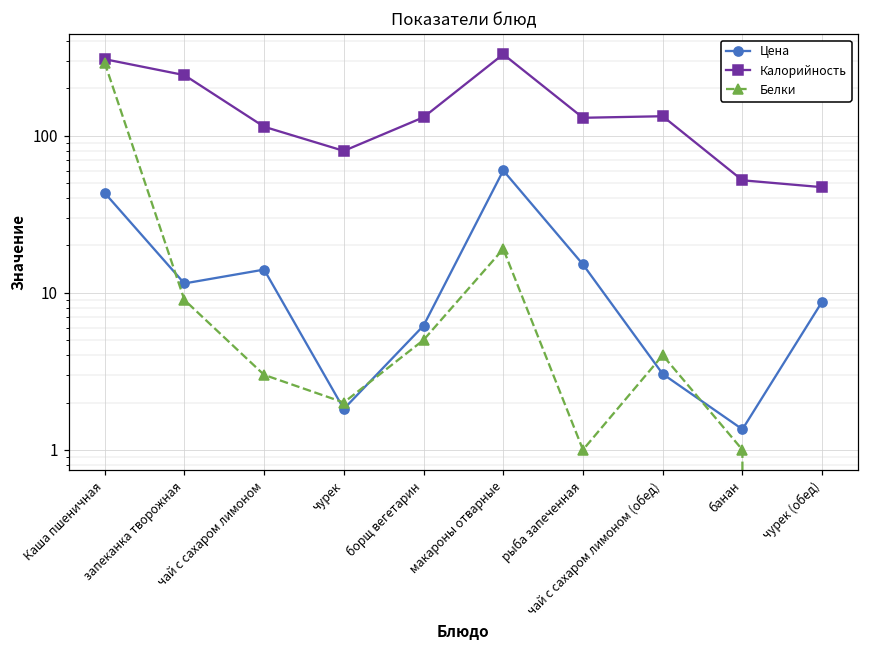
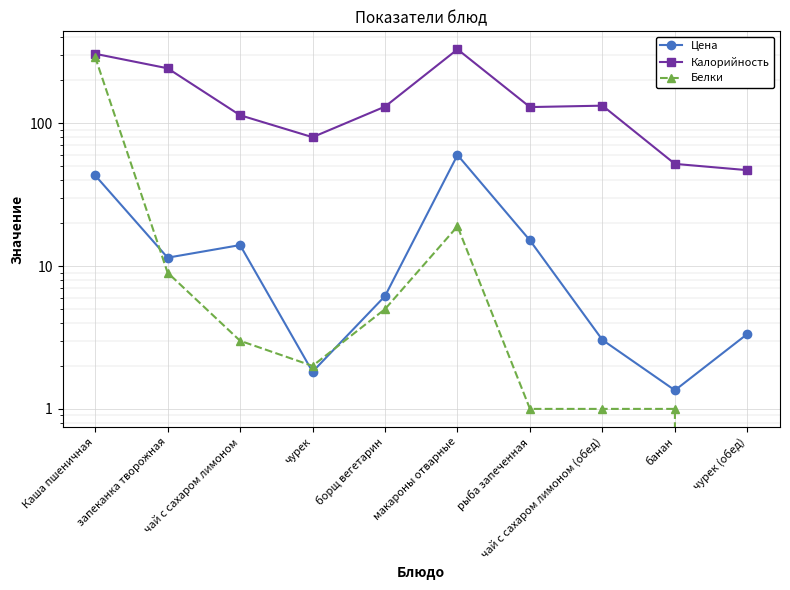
Белки, чай с сахаром лимоном (обед): 4 -> 1
Цена, чурек (обед): 9 -> 3.4
